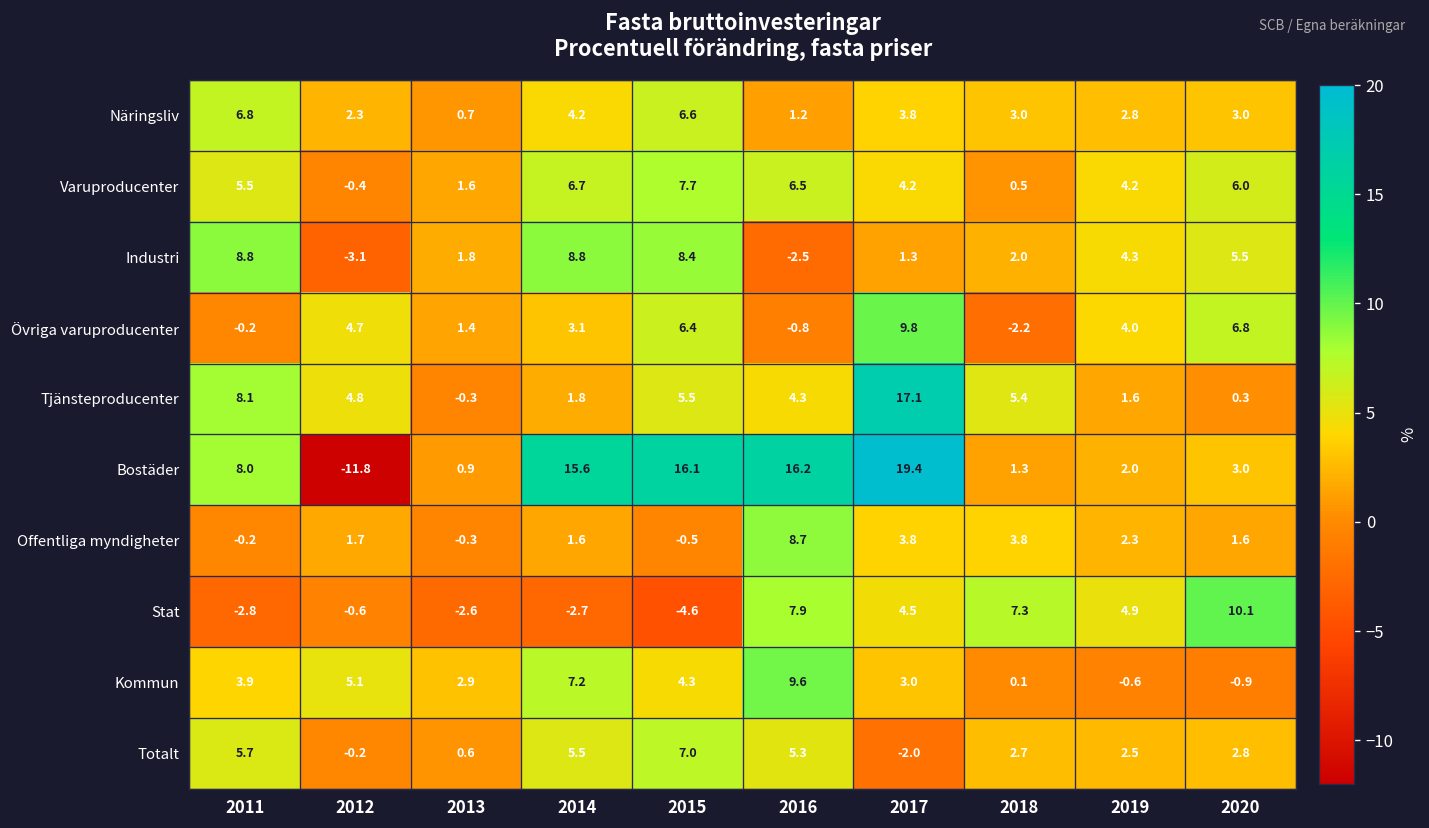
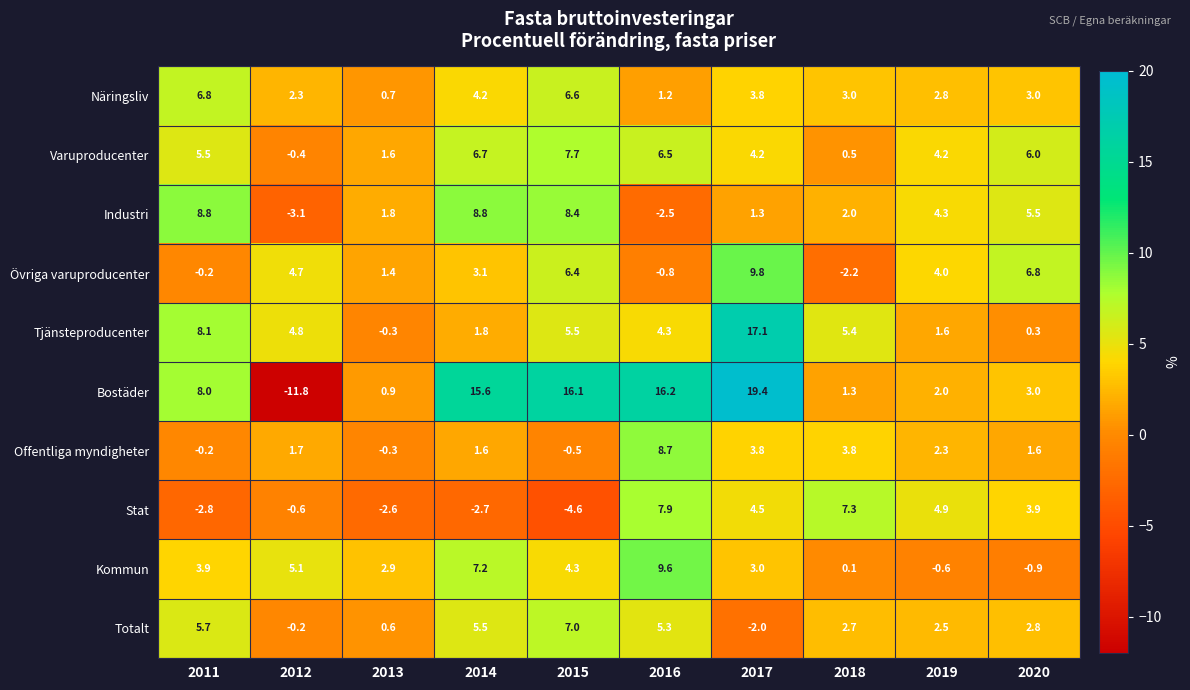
Stat, 2020: 10.1 -> 3.9
